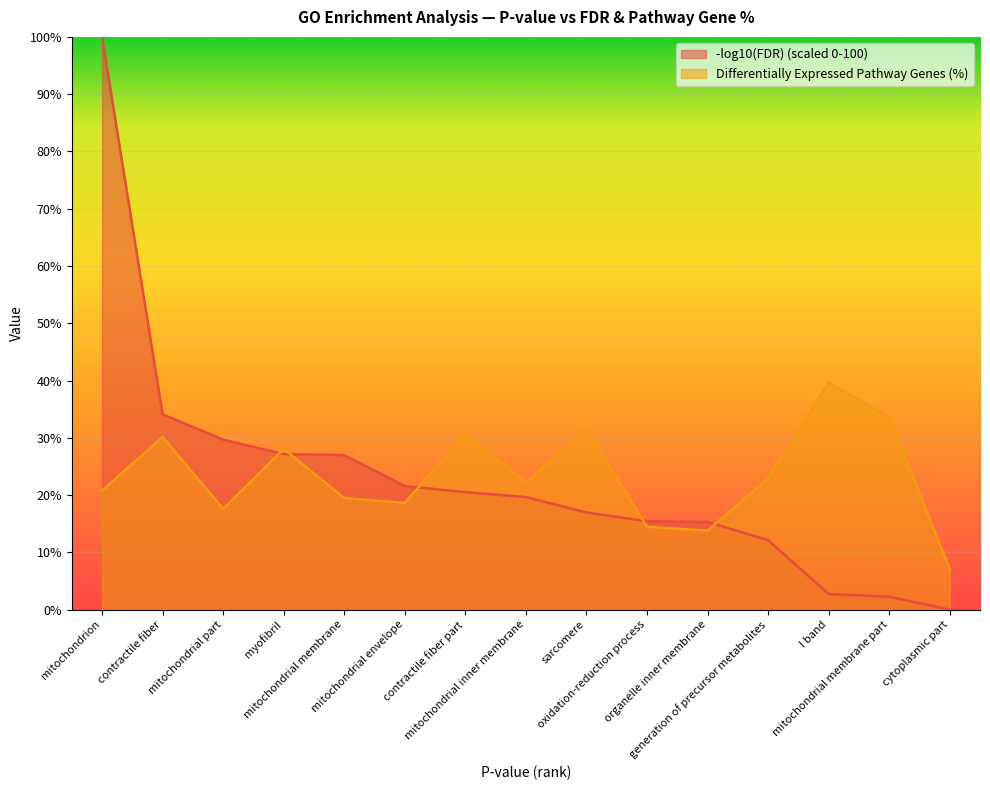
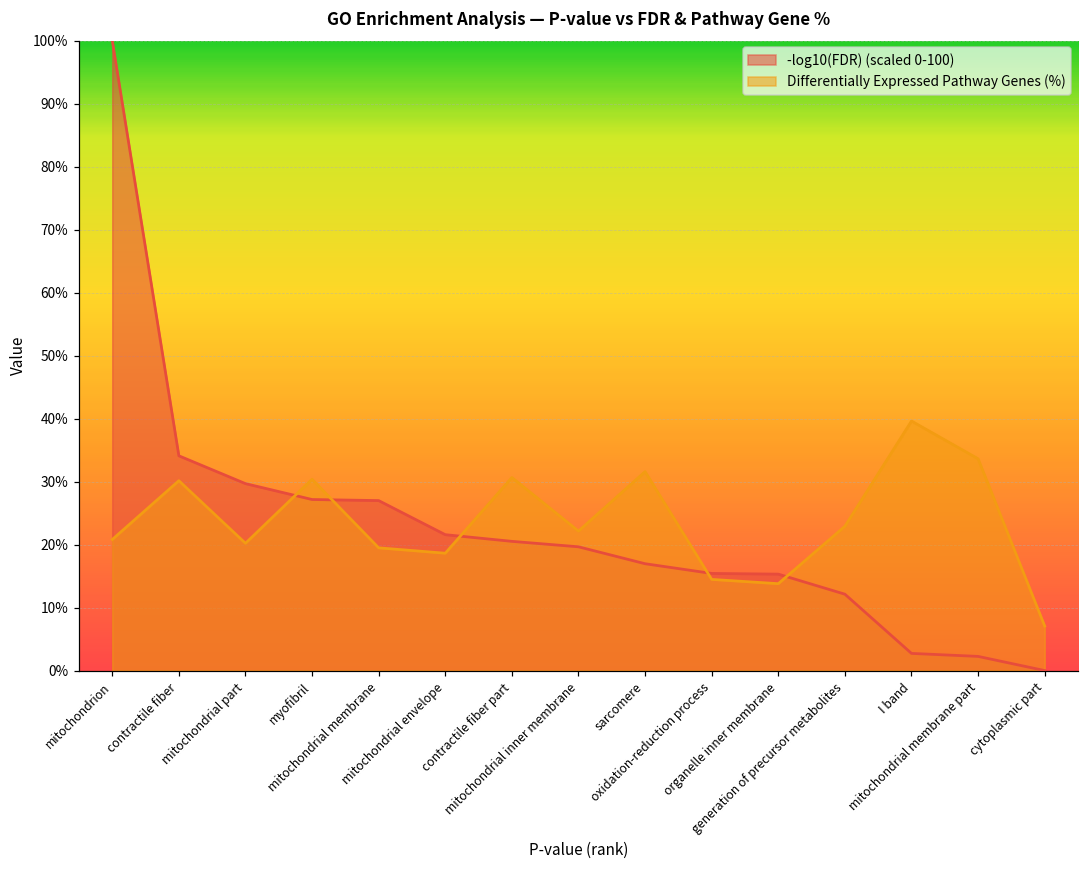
Differentially Expressed Pathway Genes (%), mitochondrial part: 18% -> 20%
Differentially Expressed Pathway Genes (%), myofibril: 28% -> 30%
